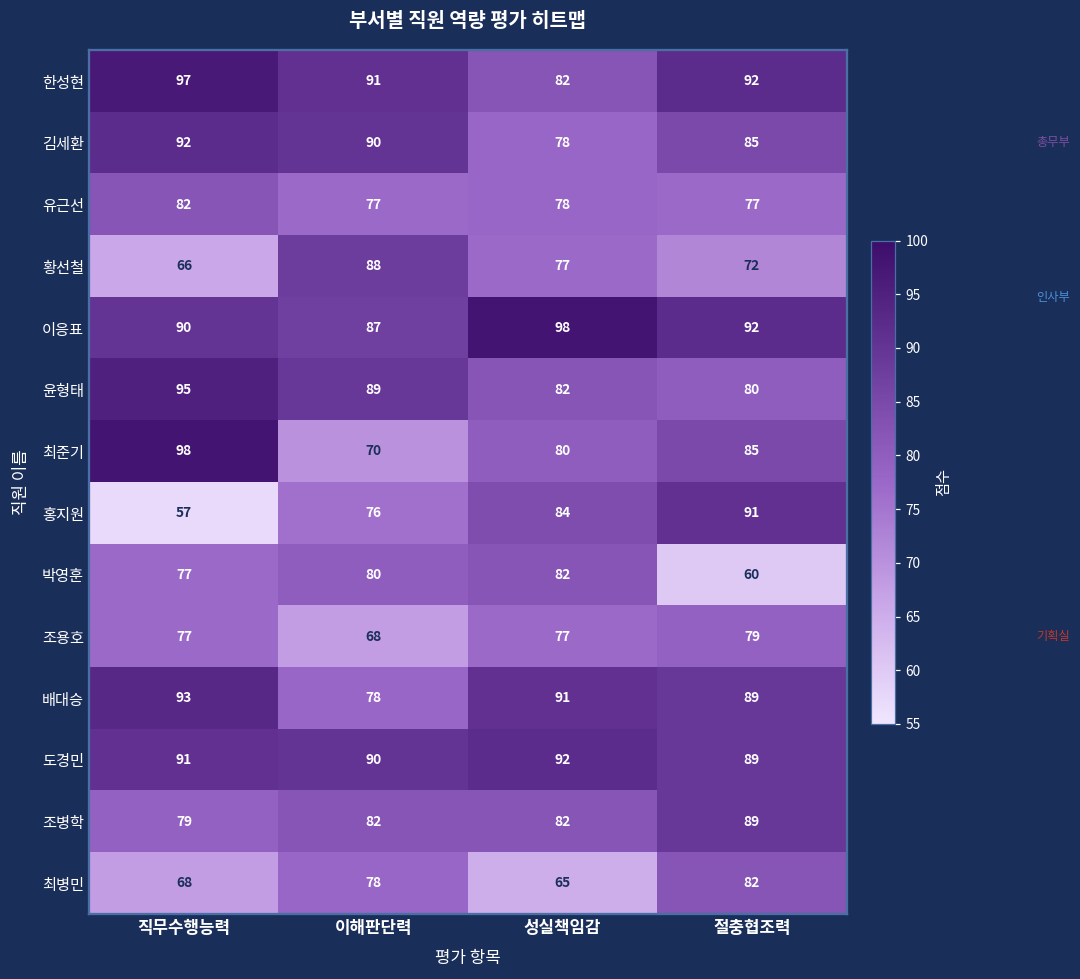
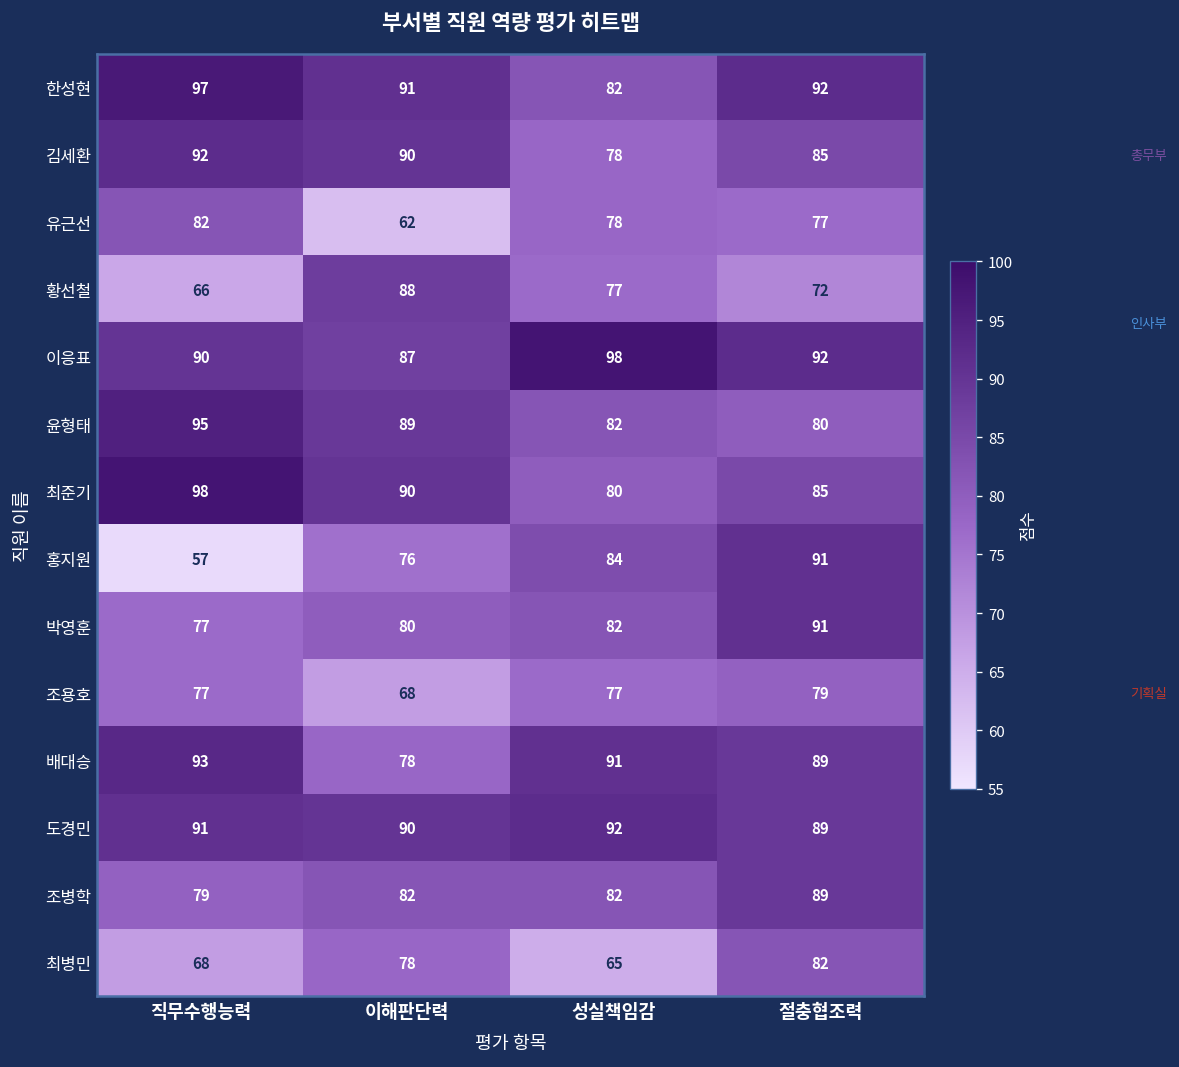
유근선, 이해판단력: 77 -> 62
최준기, 이해판단력: 70 -> 90
박영훈, 절충협조력: 60 -> 91
